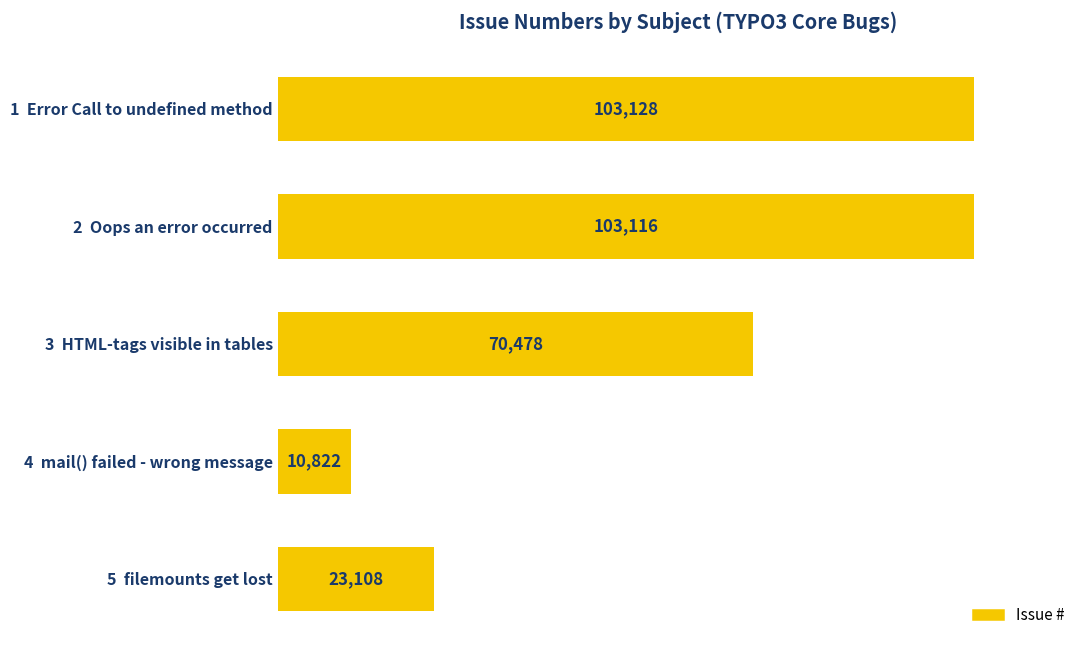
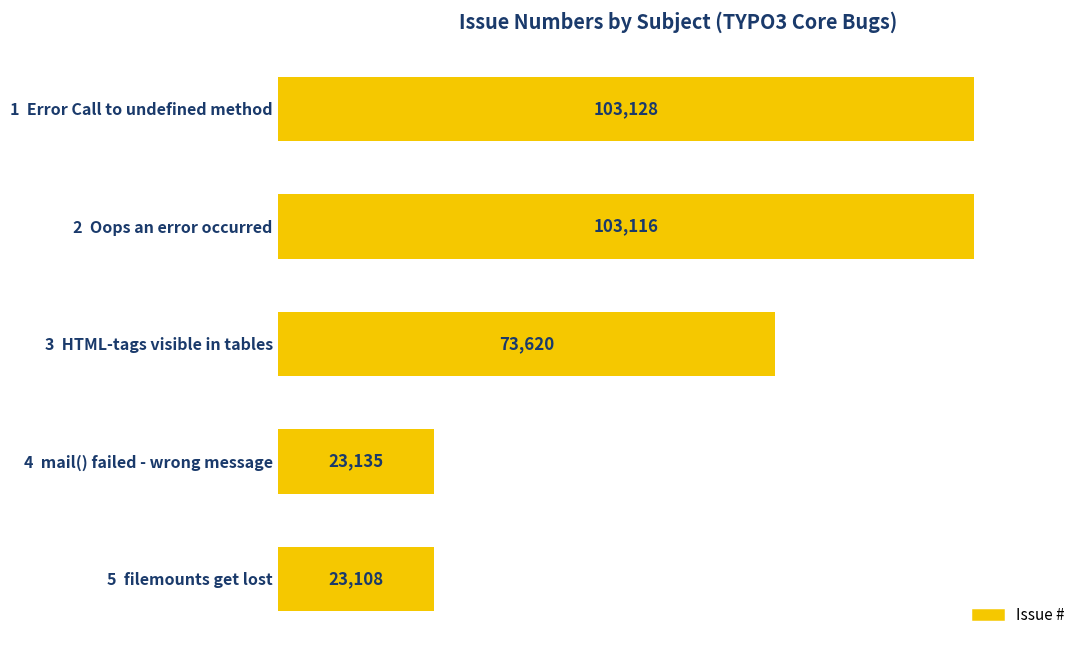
3 HTML-tags visible in tables: 70,478 -> 73,620
4 mail() failed - wrong message: 10,822 -> 23,135
